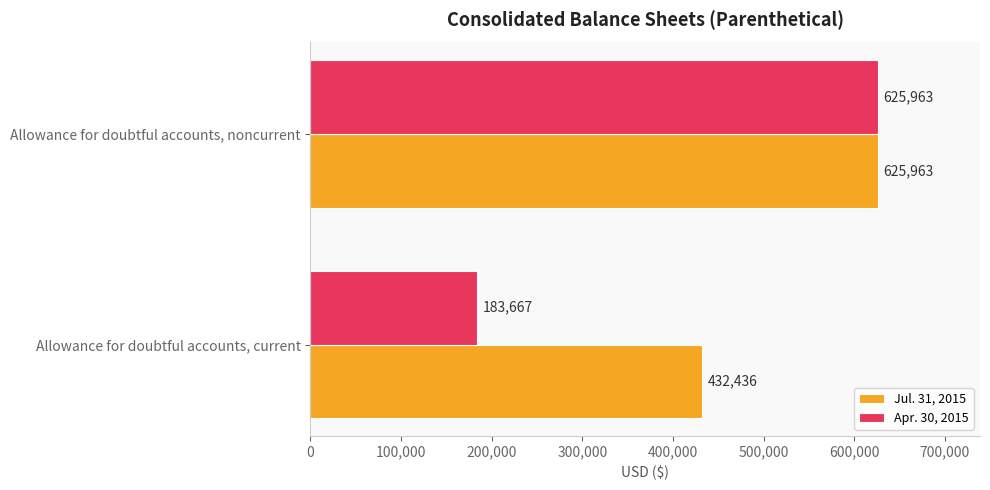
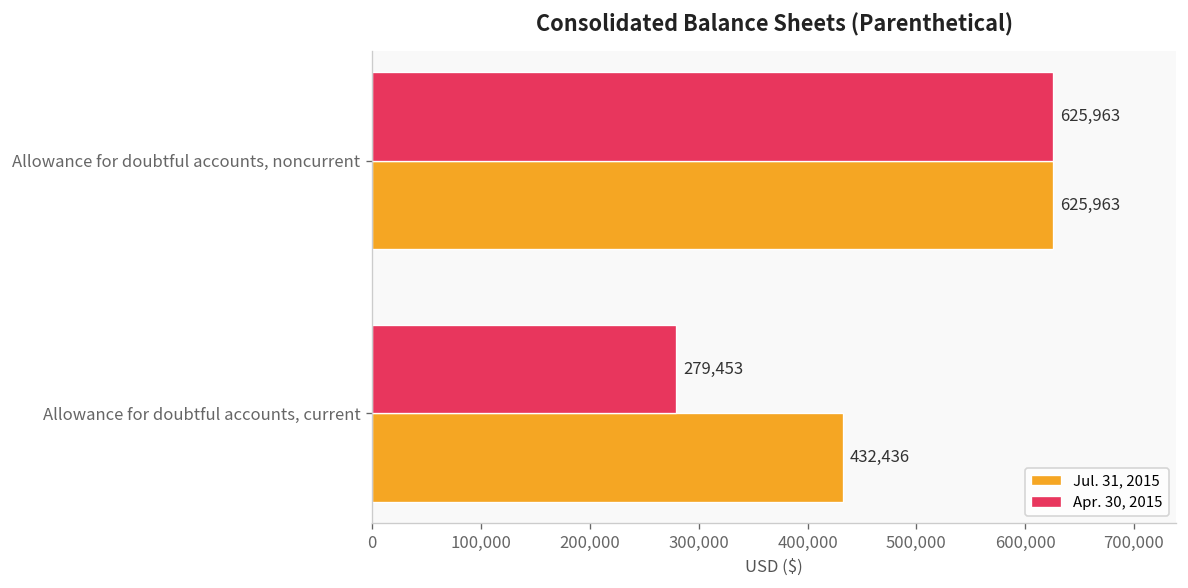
Apr. 30, 2015, Allowance for doubtful accounts, current: 183,667 -> 279,453
